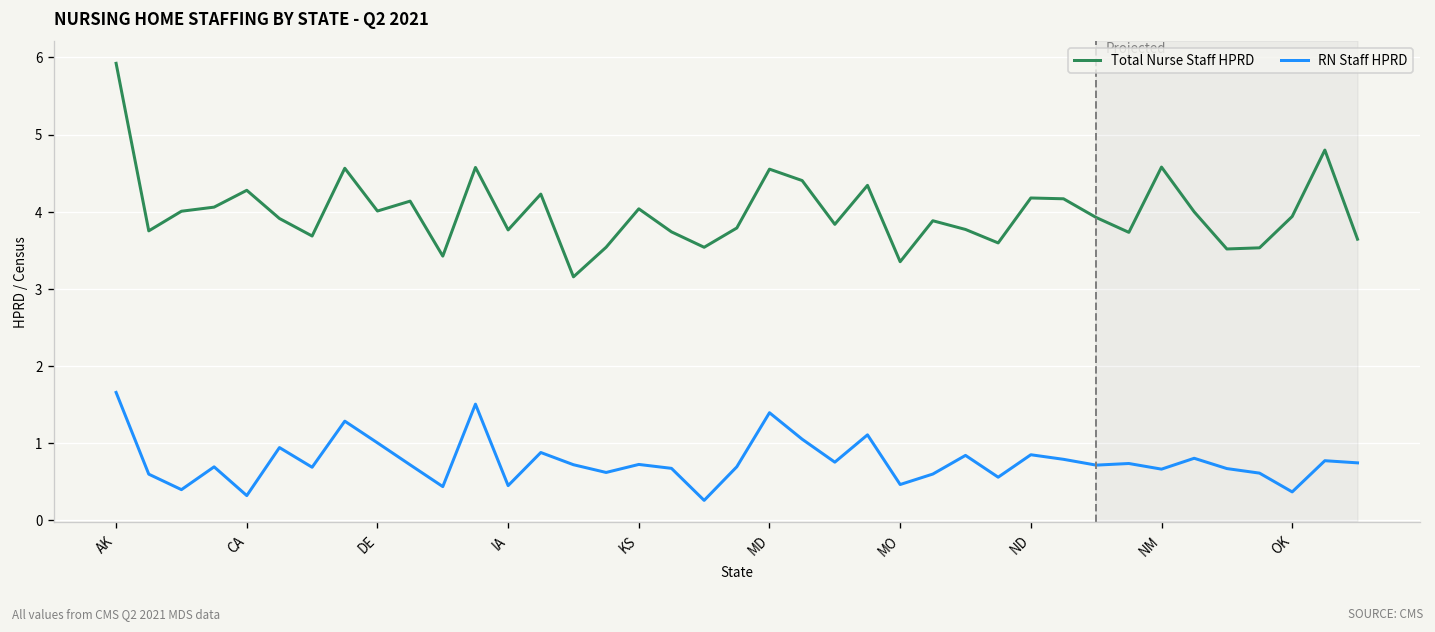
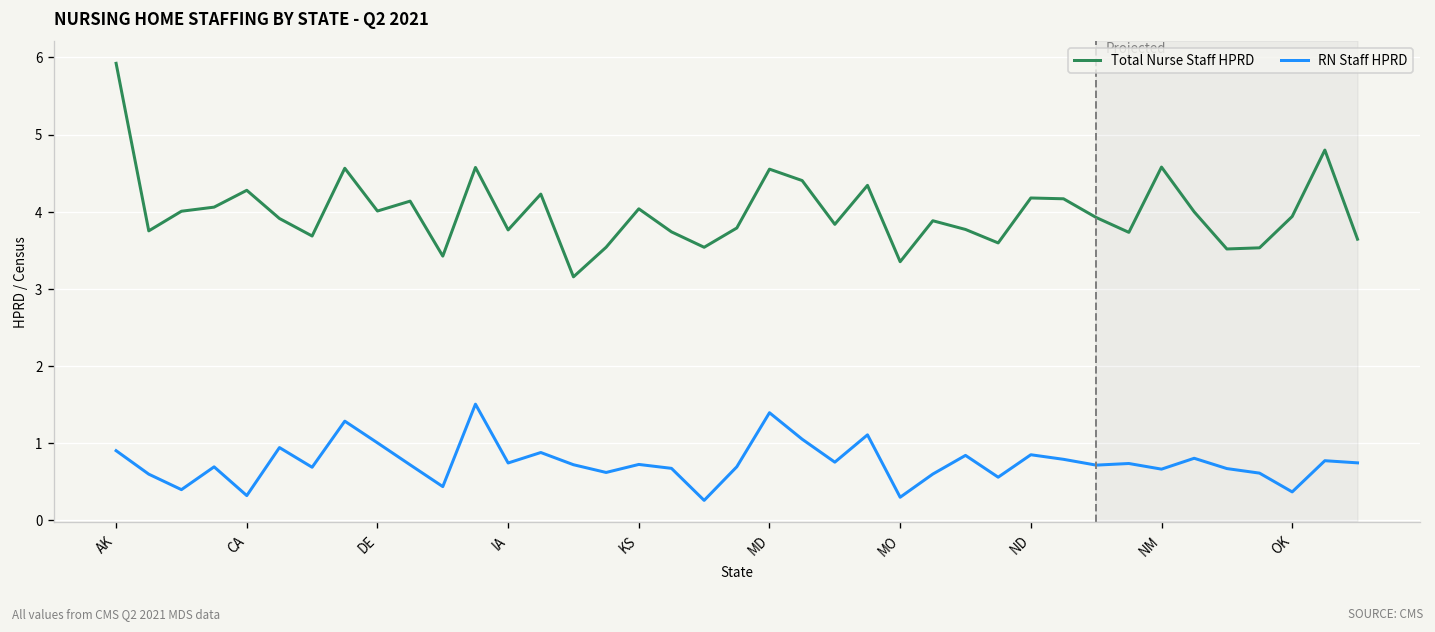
RN Staff HPRD, AK: 1.7 -> 0.9
RN Staff HPRD, IA: 0.4 -> 0.7
RN Staff HPRD, MO: 0.5 -> 0.3
